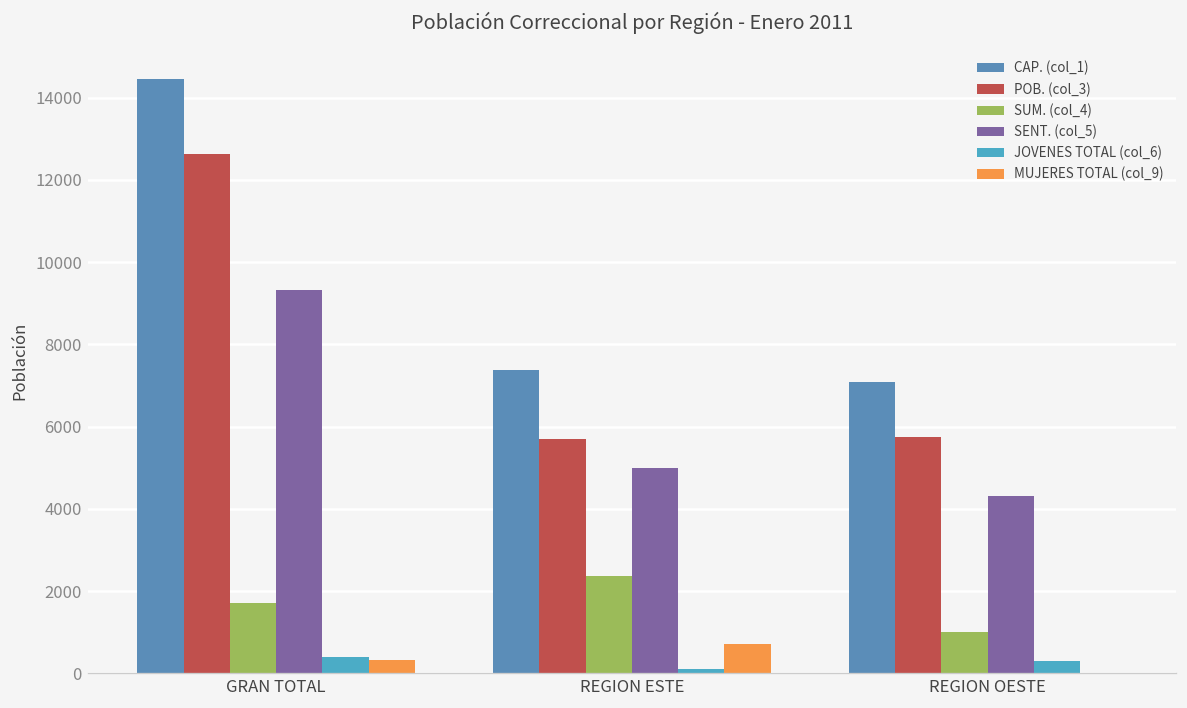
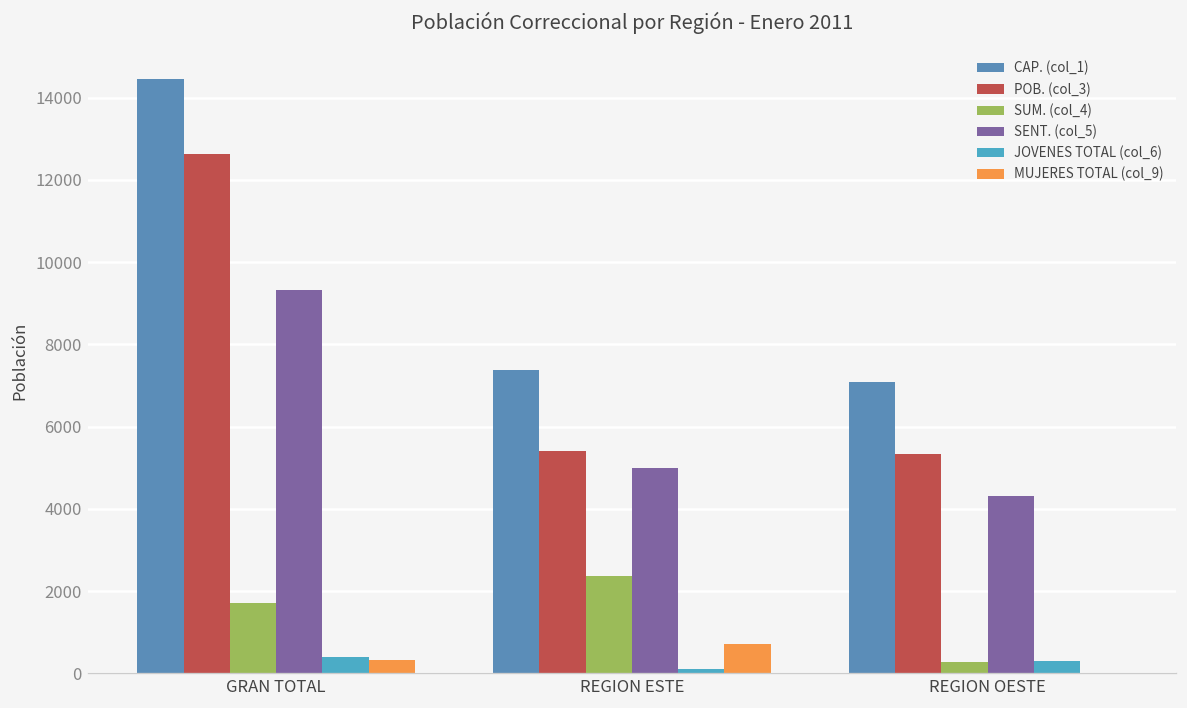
POB. (col_3), REGION ESTE: 5700 -> 5400
POB. (col_3), REGION OESTE: 5700 -> 5300
SUM. (col_4), REGION OESTE: 1000 -> 300
